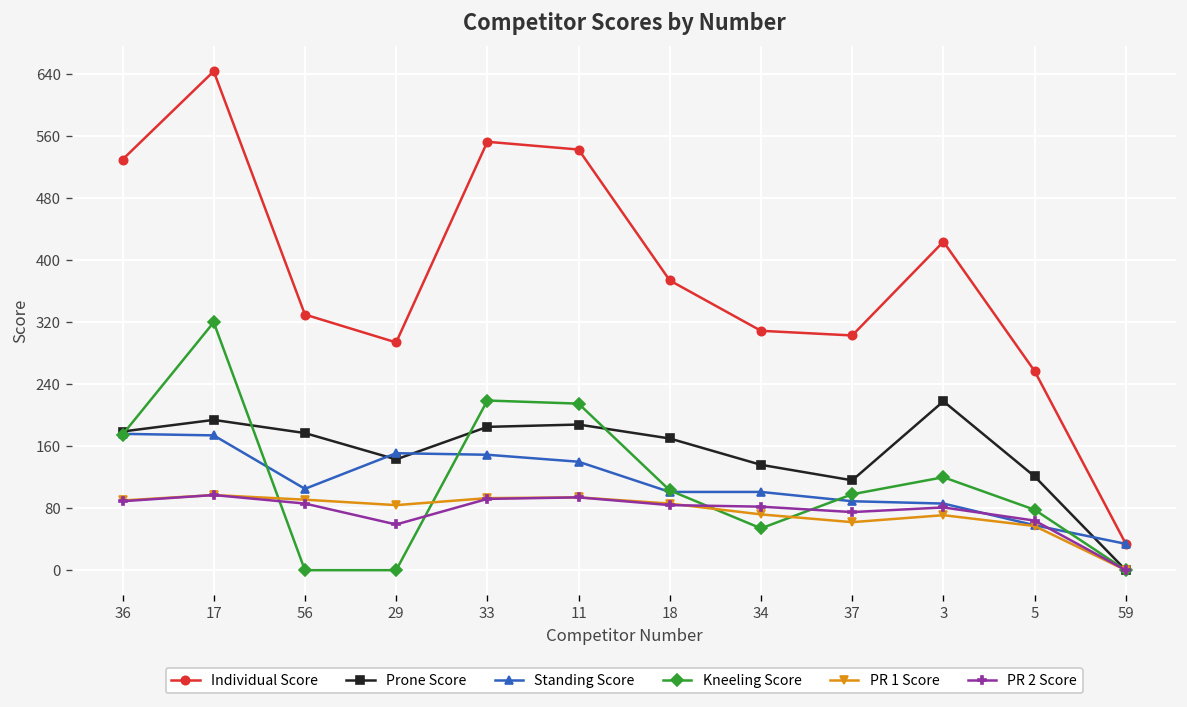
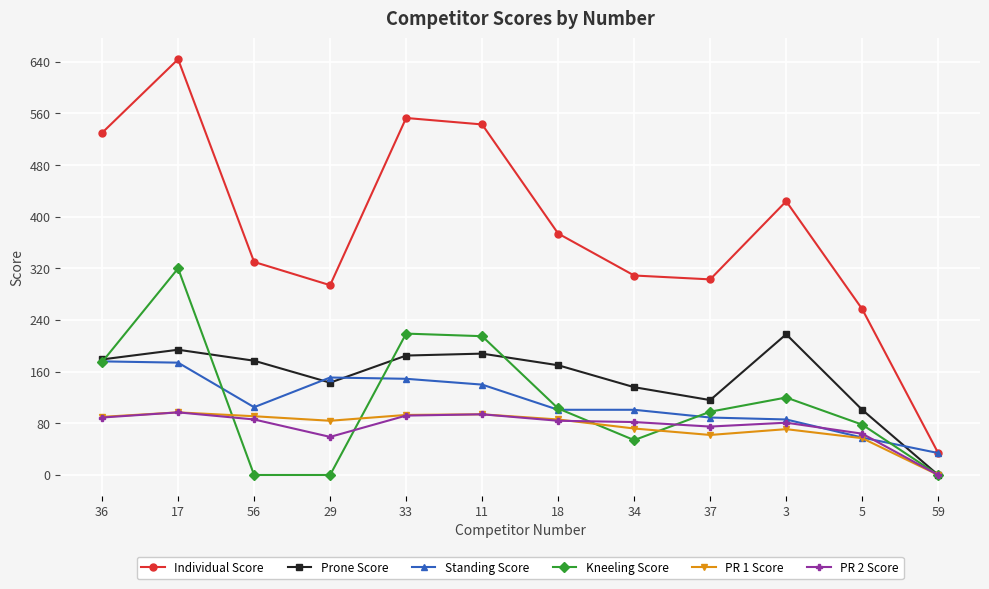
Prone Score, 5: 120 -> 100
